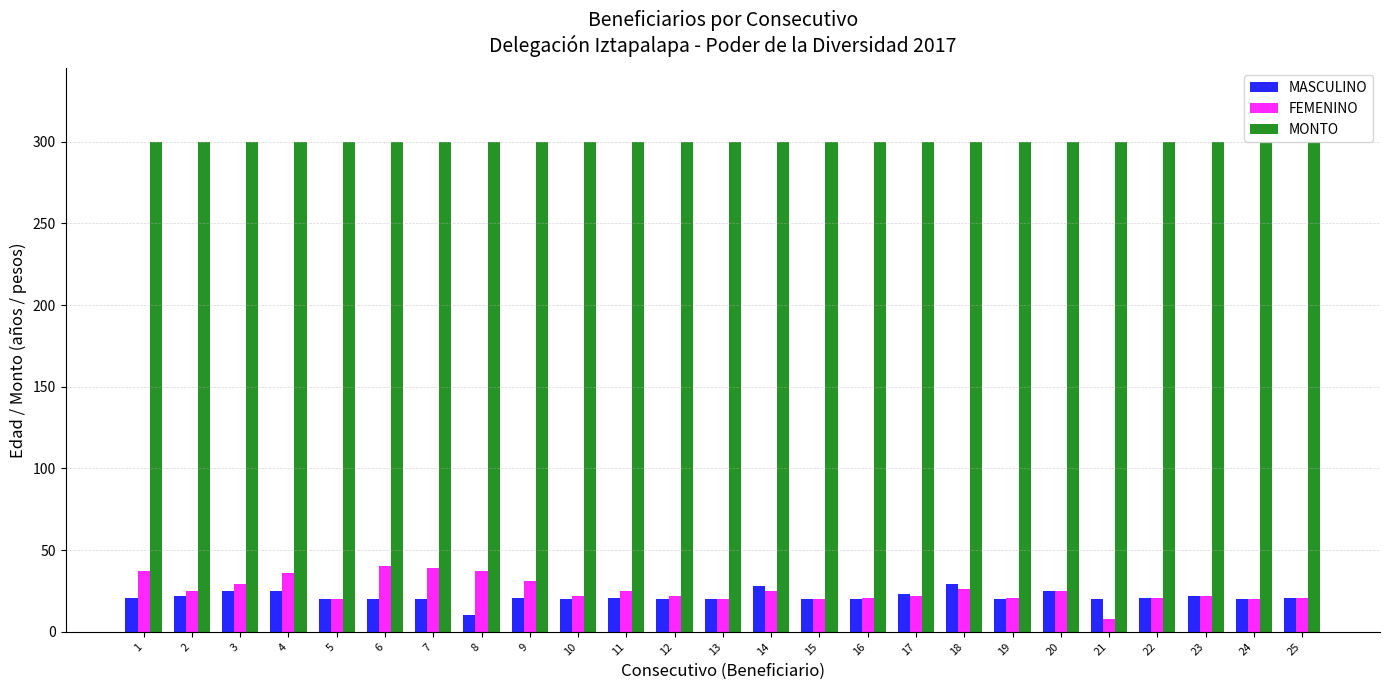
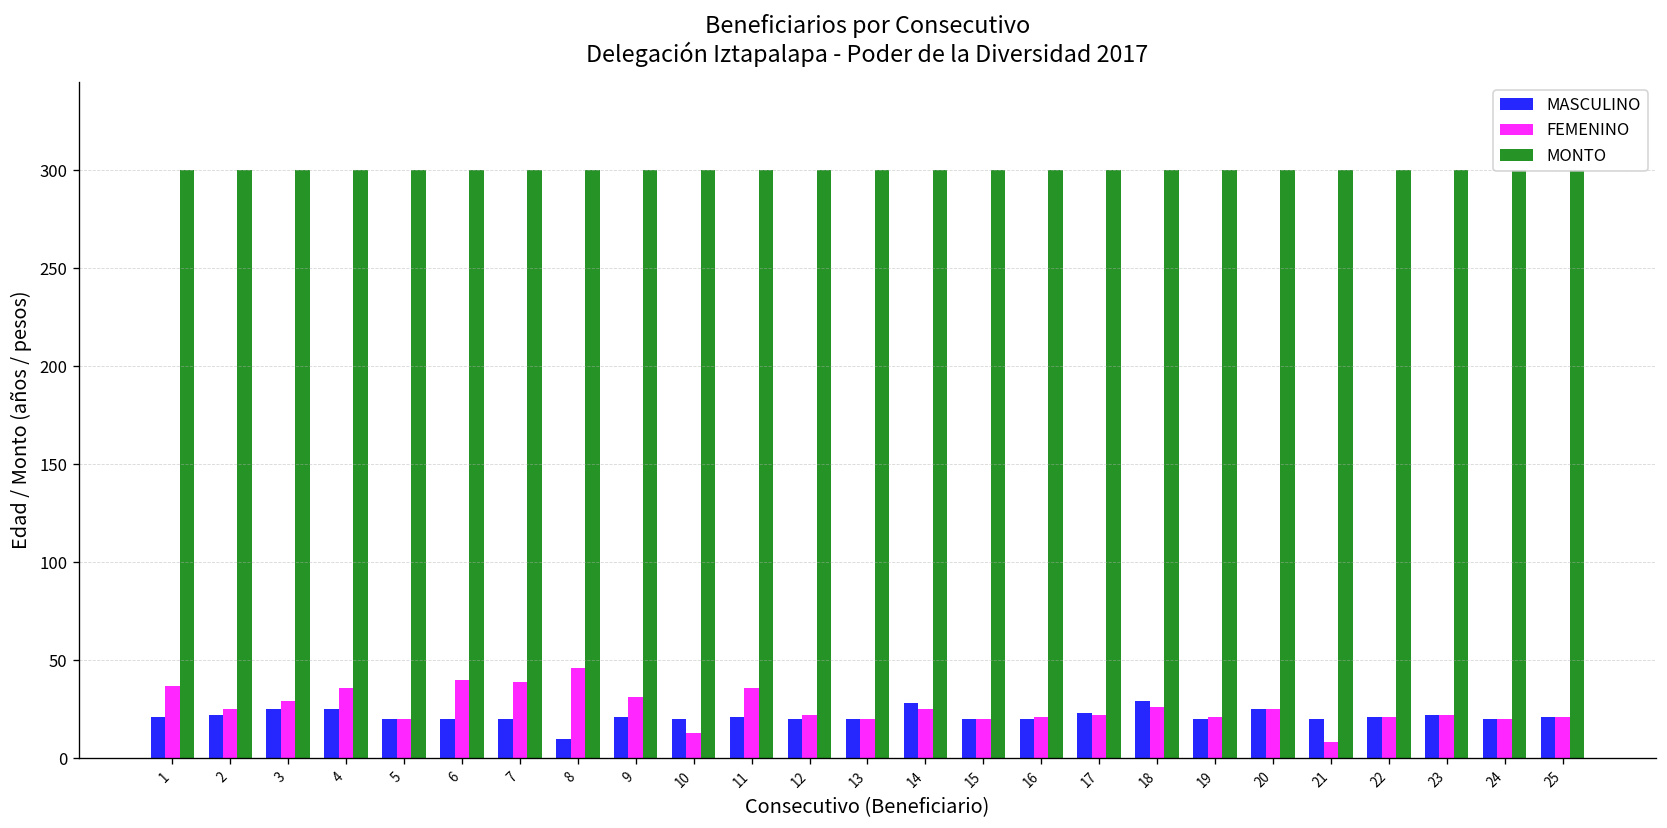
FEMENINO, 8: 37 -> 46
FEMENINO, 10: 22 -> 13
FEMENINO, 11: 25 -> 36
